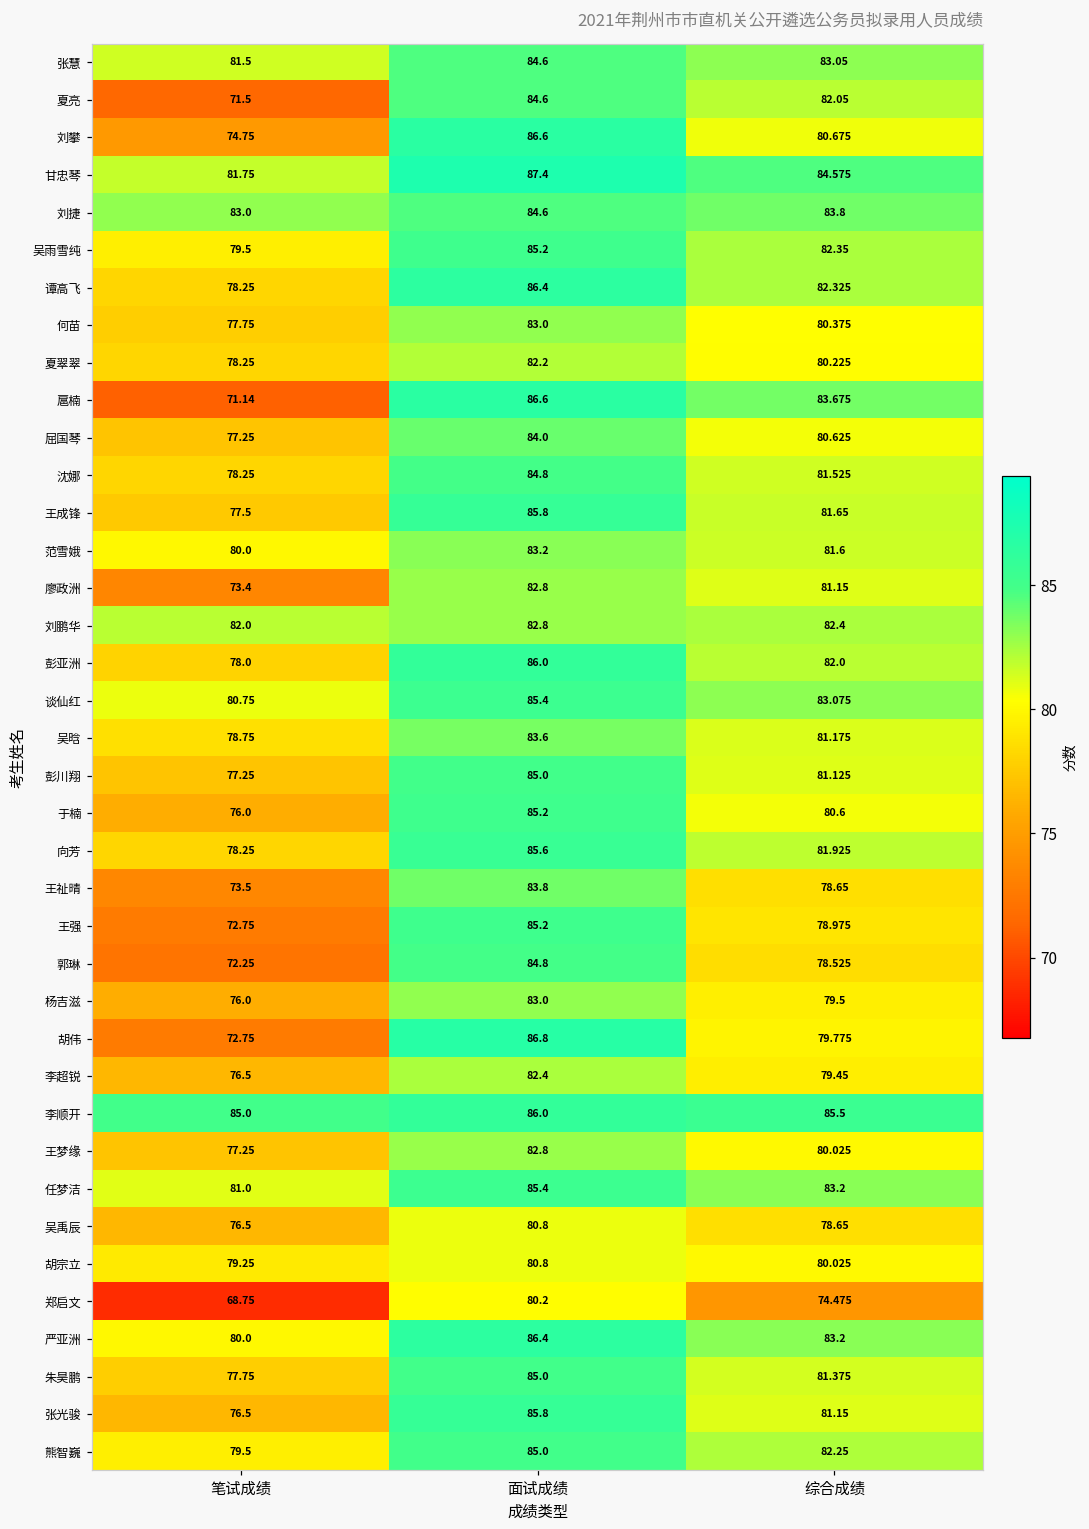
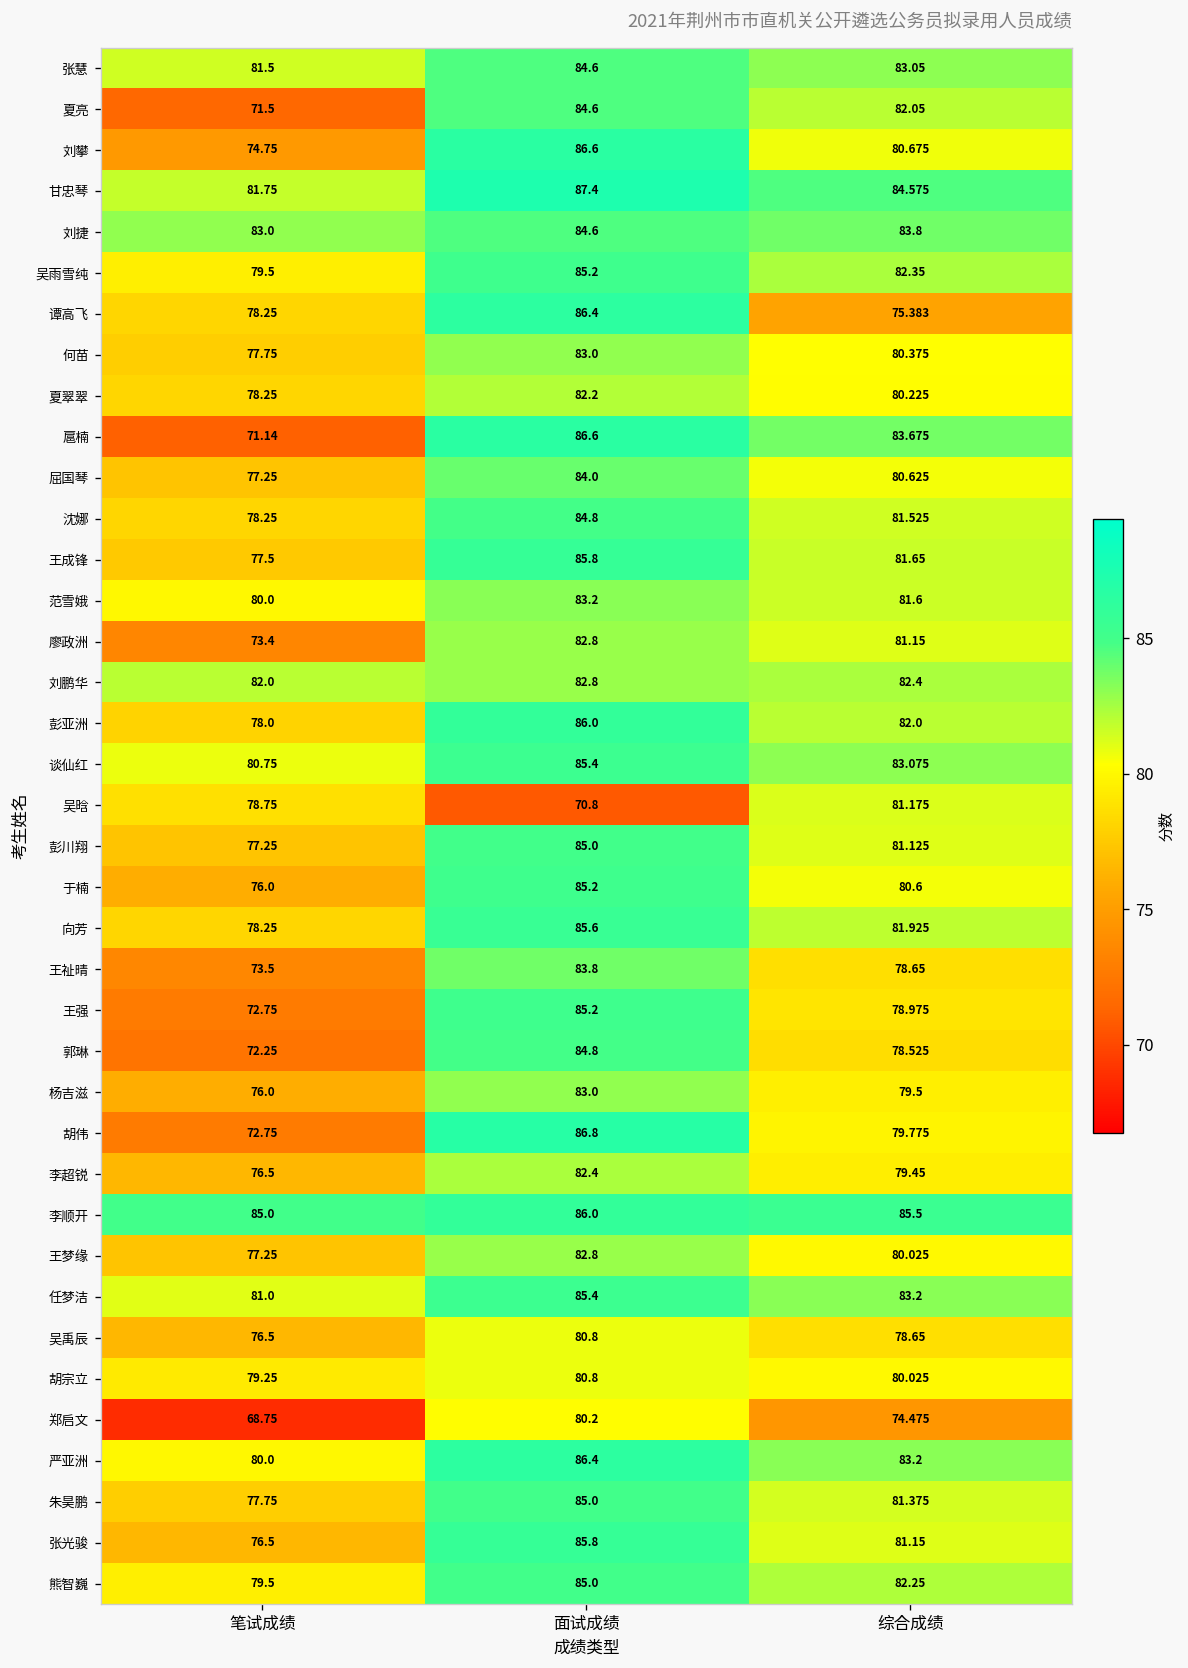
谭高飞, 综合成绩: 82.325 -> 75.383
吴晗, 面试成绩: 83.6 -> 70.8
